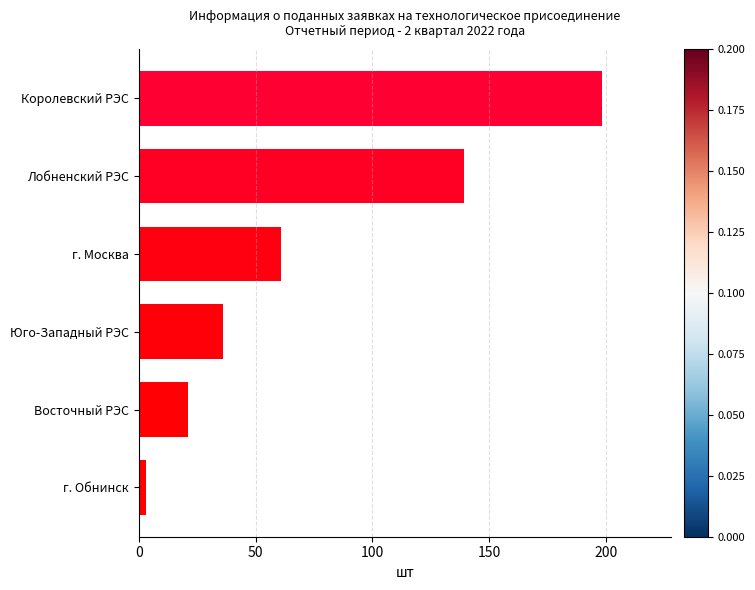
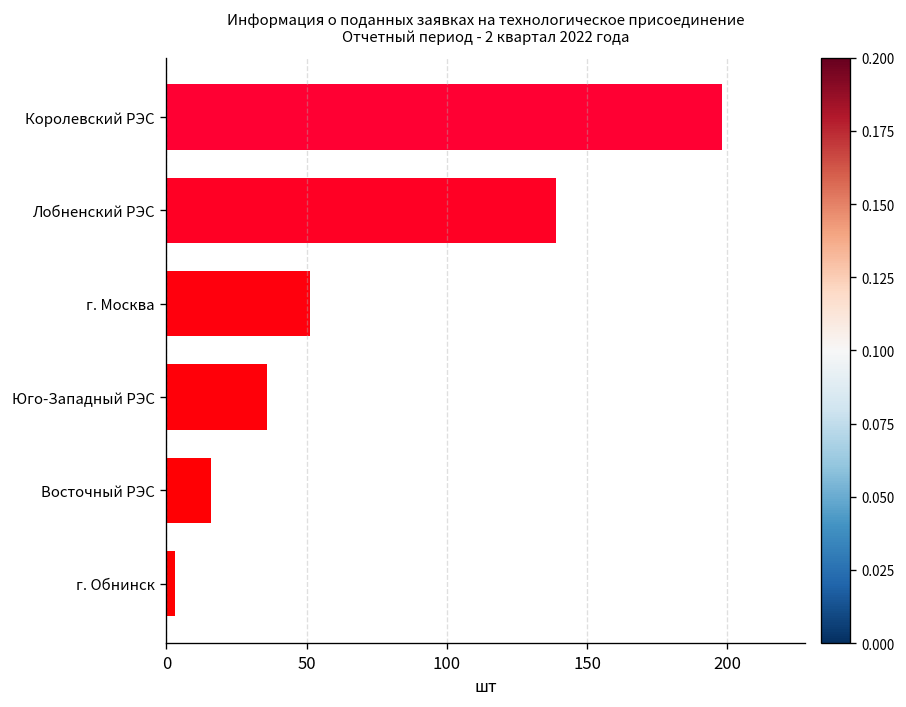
г. Москва: 61 -> 51
Восточный РЭС: 21 -> 16
